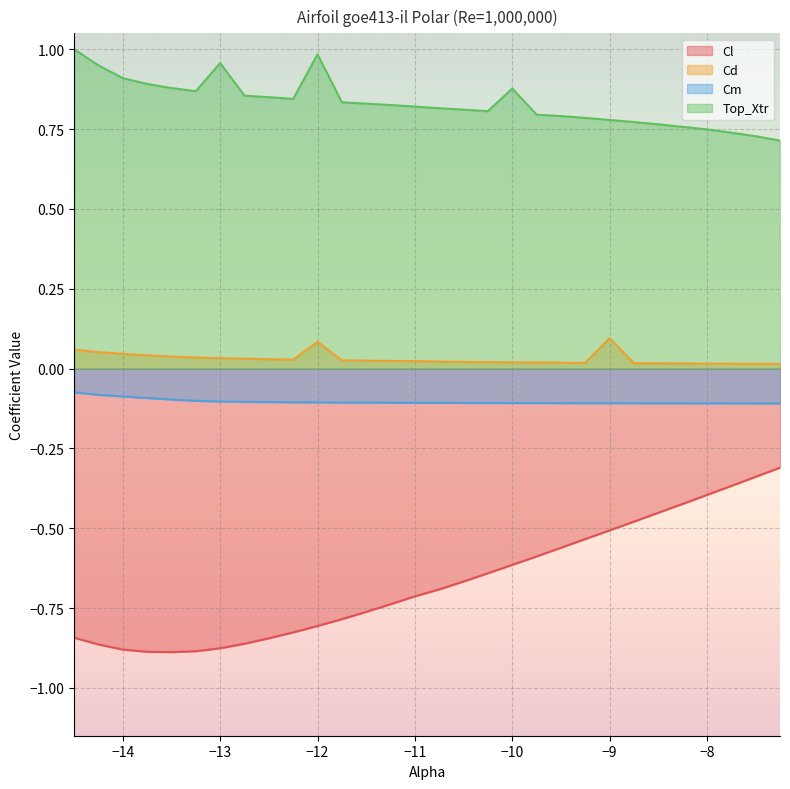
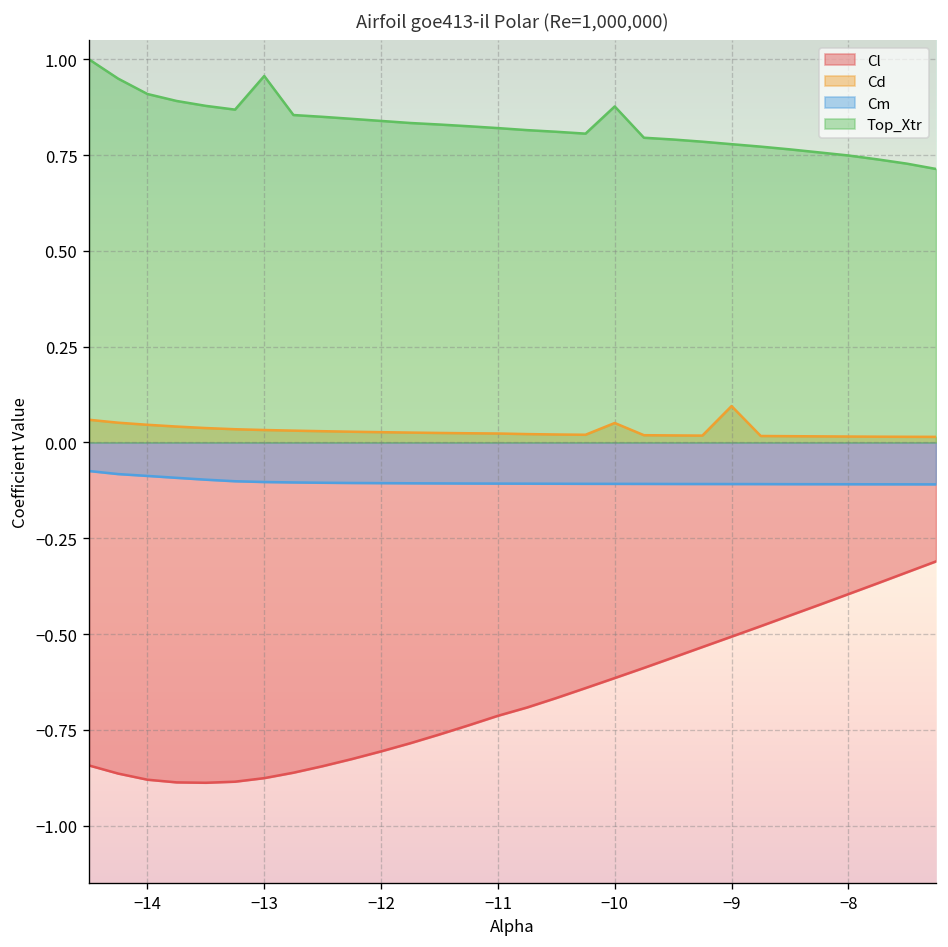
Cd, −12: 0.08 -> 0.03
Top_Xtr, −12: 0.98 -> 0.84
Cd, −10: 0.02 -> 0.05
